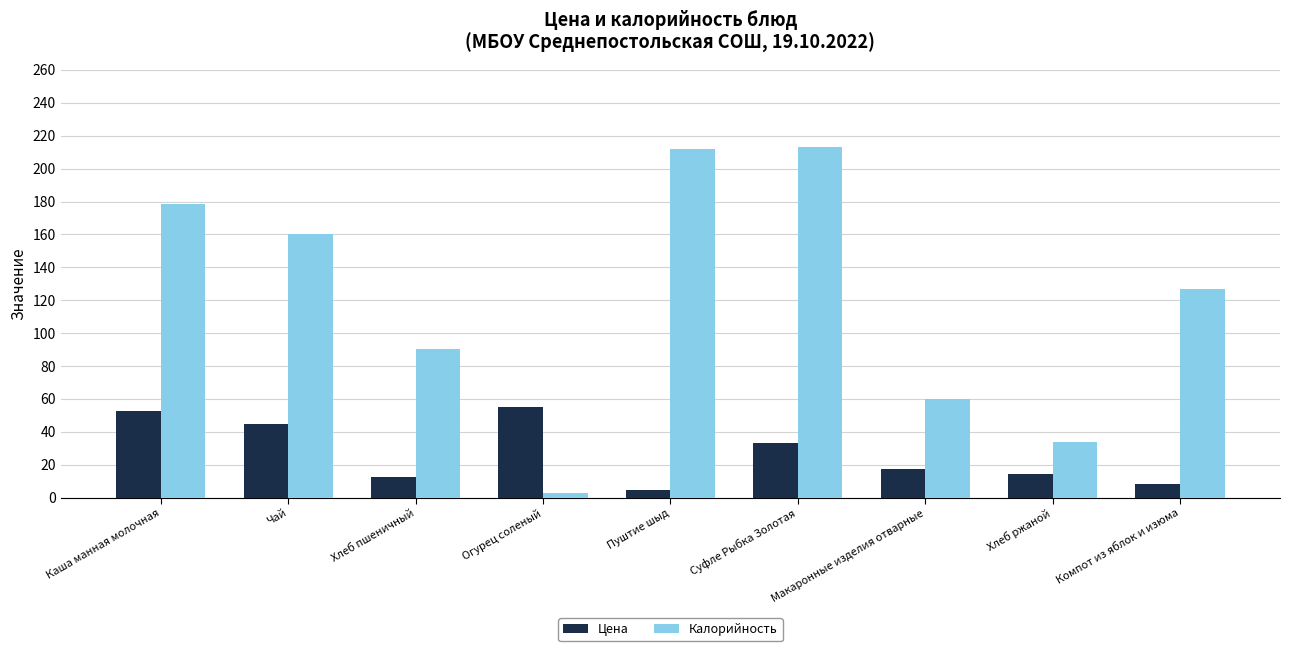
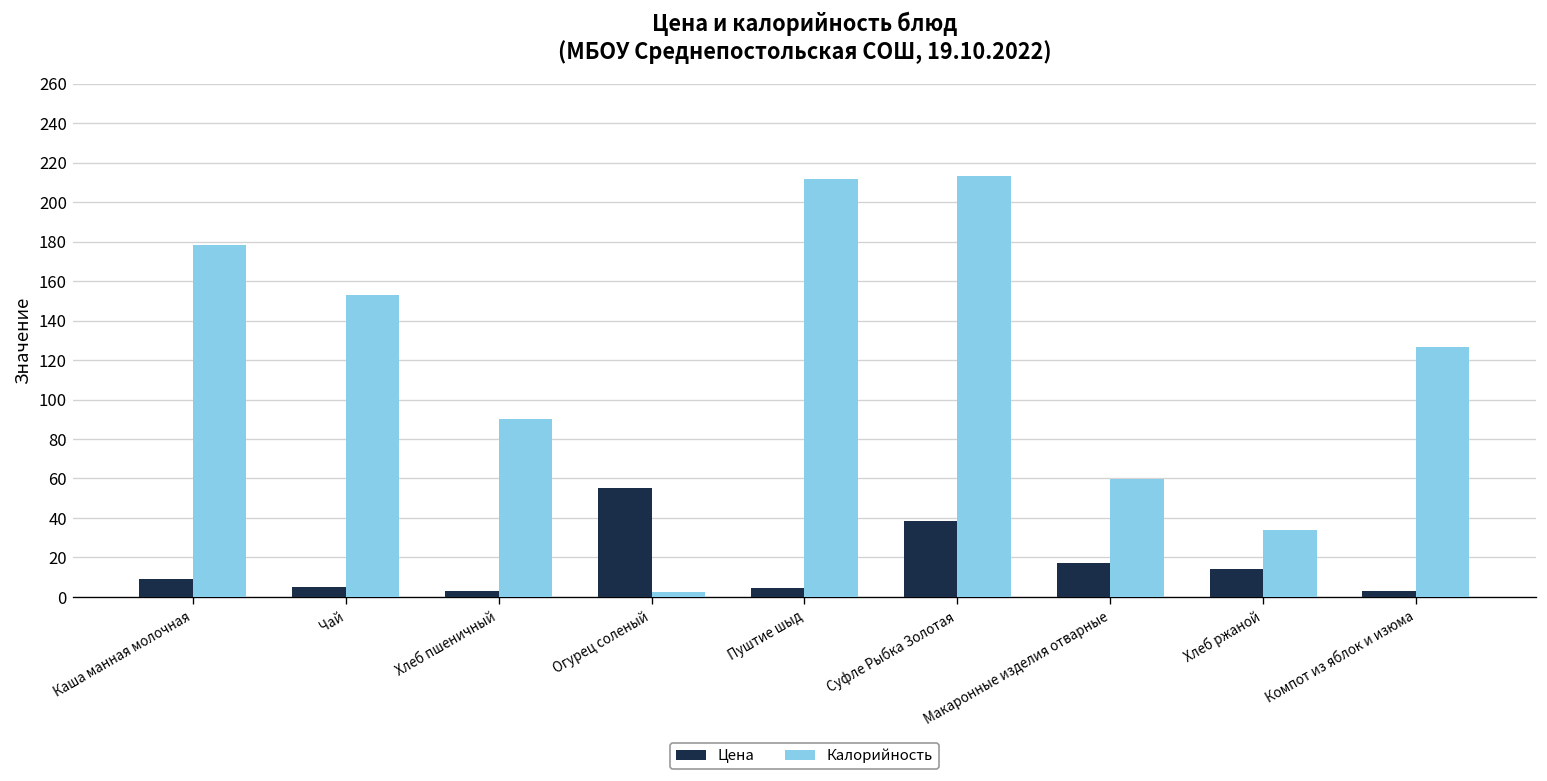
Цена, Каша манная молочная: 52 -> 9
Цена, Чай: 44 -> 5
Калорийность, Чай: 160 -> 153
Цена, Хлеб пшеничный: 12 -> 3
Цена, Суфле Рыбка Золотая: 33 -> 38
Цена, Компот из яблок и изюма: 9 -> 3
